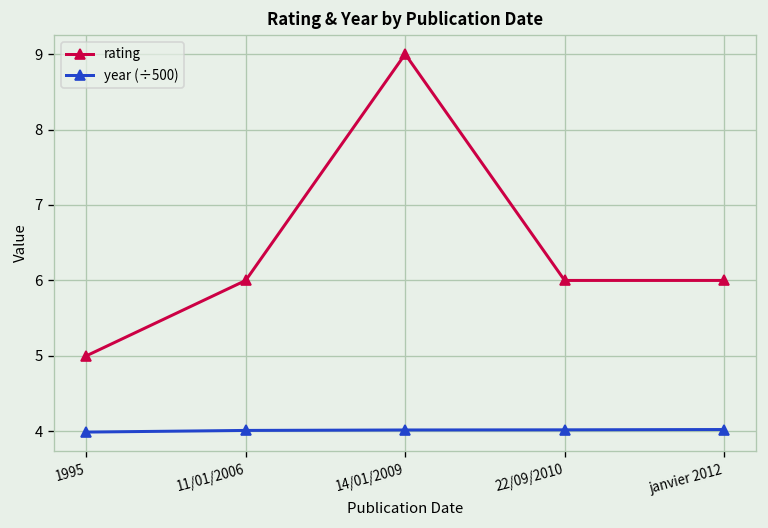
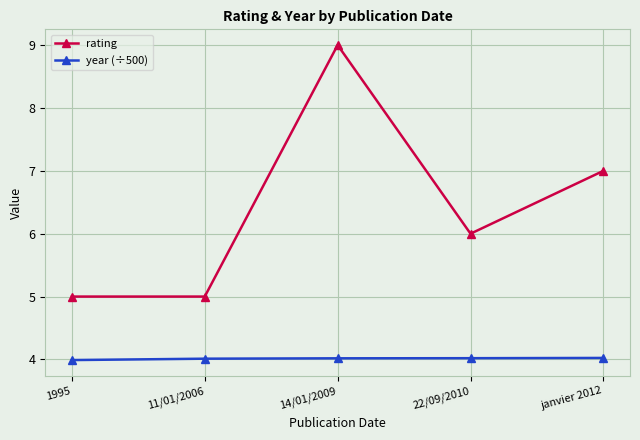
rating, 11/01/2006: 6 -> 5
rating, janvier 2012: 6 -> 7
